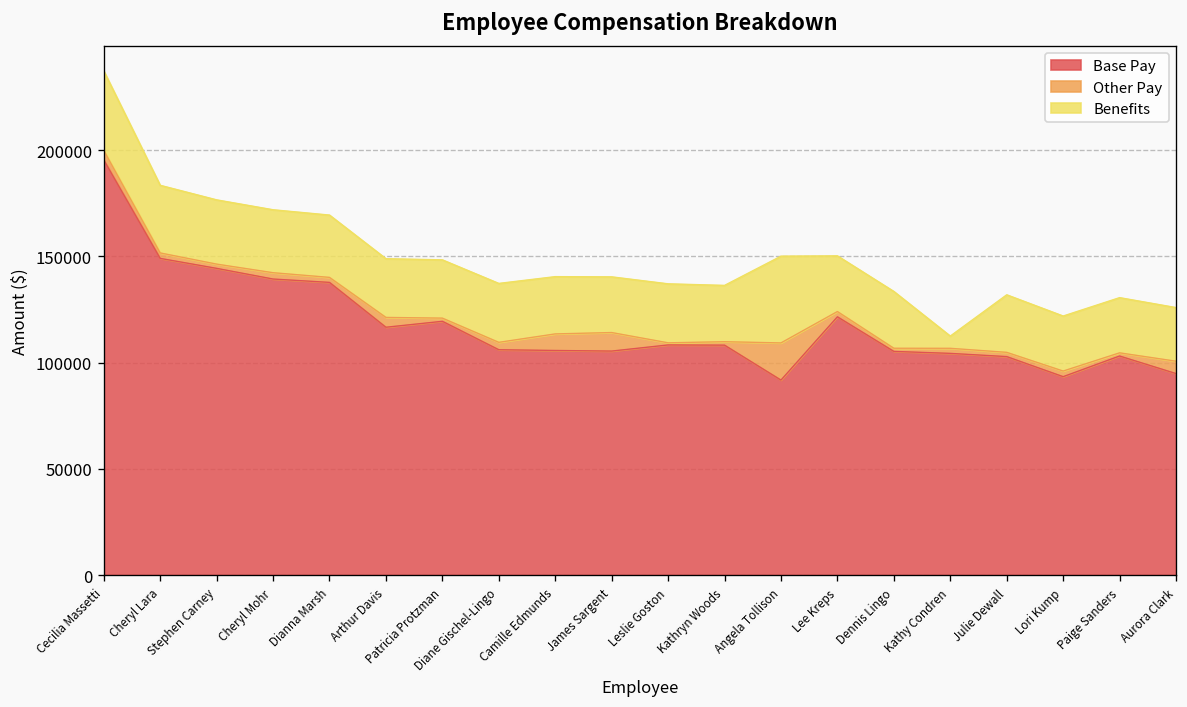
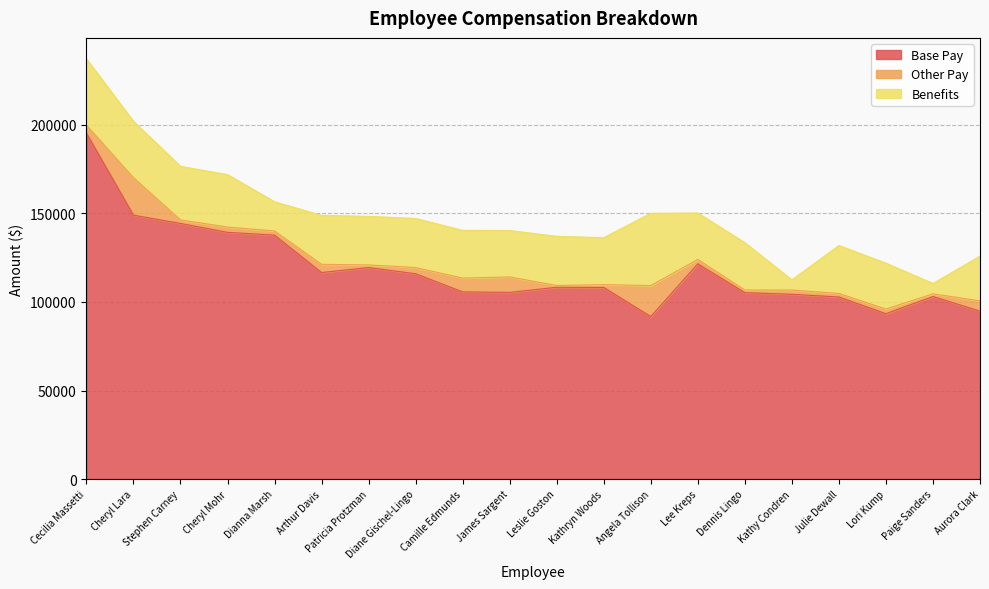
Other Pay, Cheryl Lara: 3000 -> 21000
Benefits, Dianna Marsh: 29000 -> 17000
Base Pay, Diane Gischel-Lingo: 106000 -> 116000
Benefits, Paige Sanders: 26000 -> 6000
